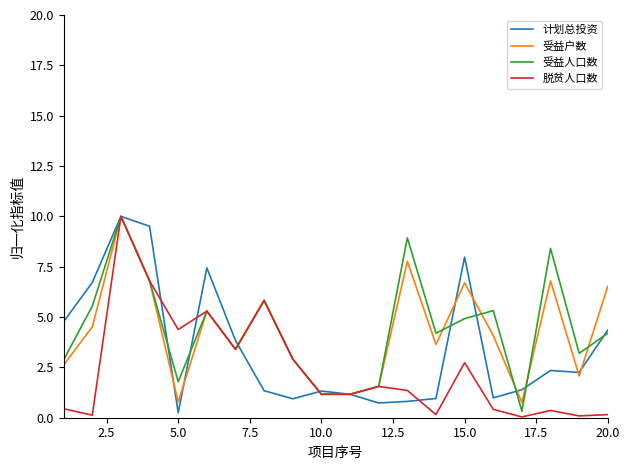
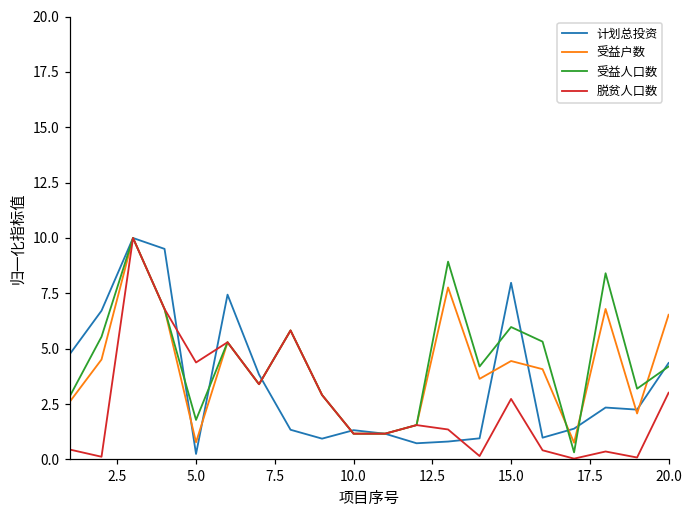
受益户数, 15.0: 6.7 -> 4.4
受益人口数, 15.0: 4.9 -> 6.0
脱贫人口数, 20.0: 0.2 -> 3.0
